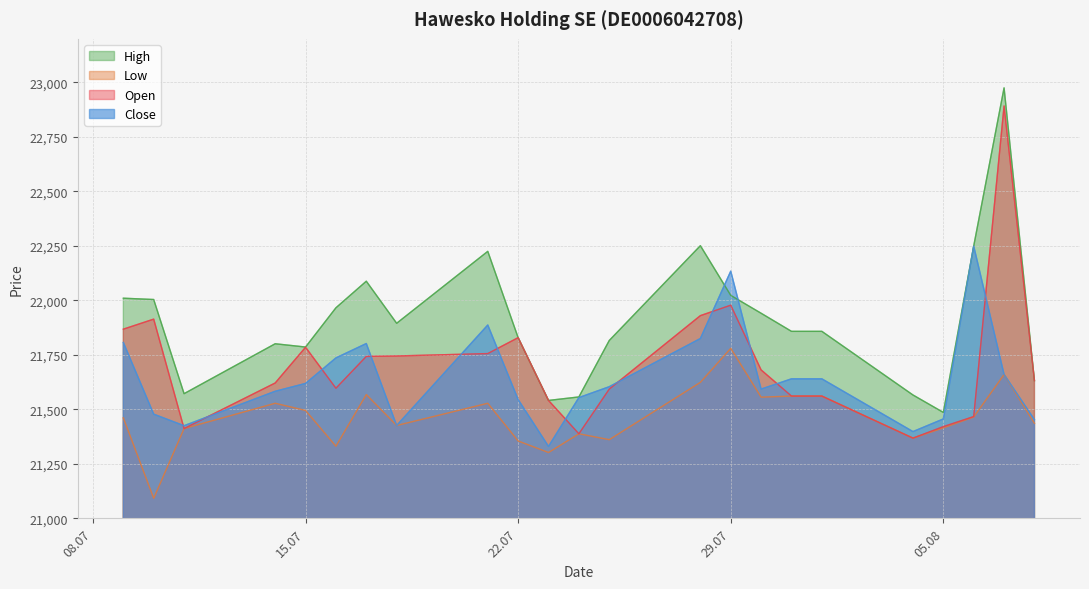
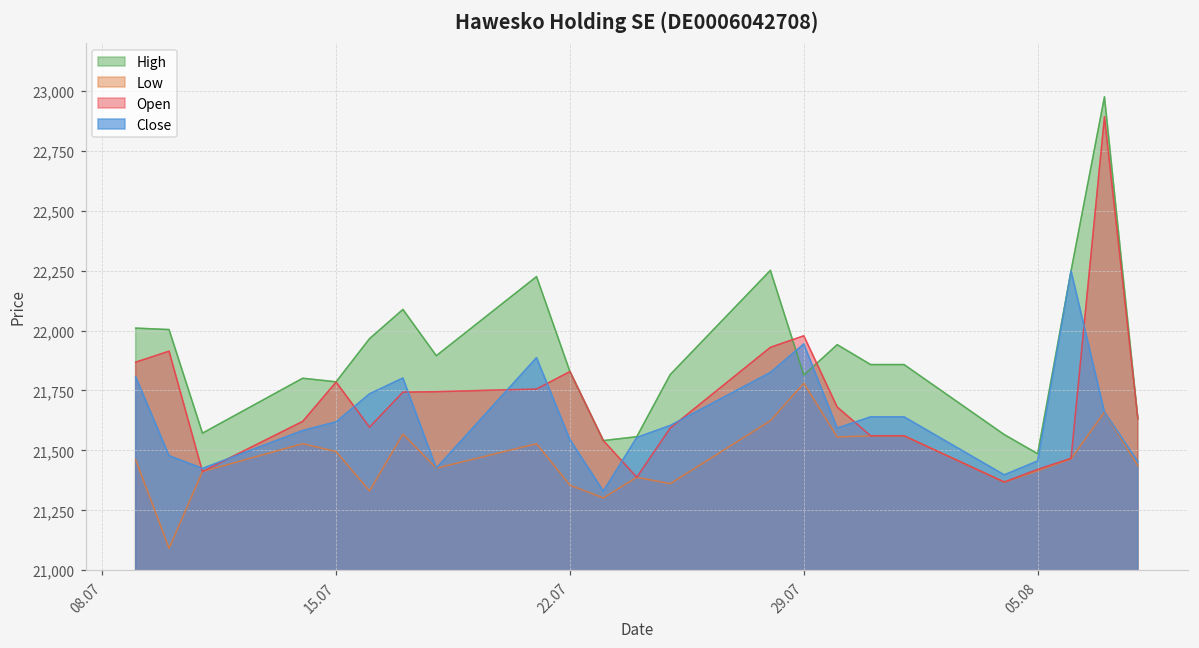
High, 29.07: 22,020 -> 21,810
Close, 29.07: 22,130 -> 21,940
